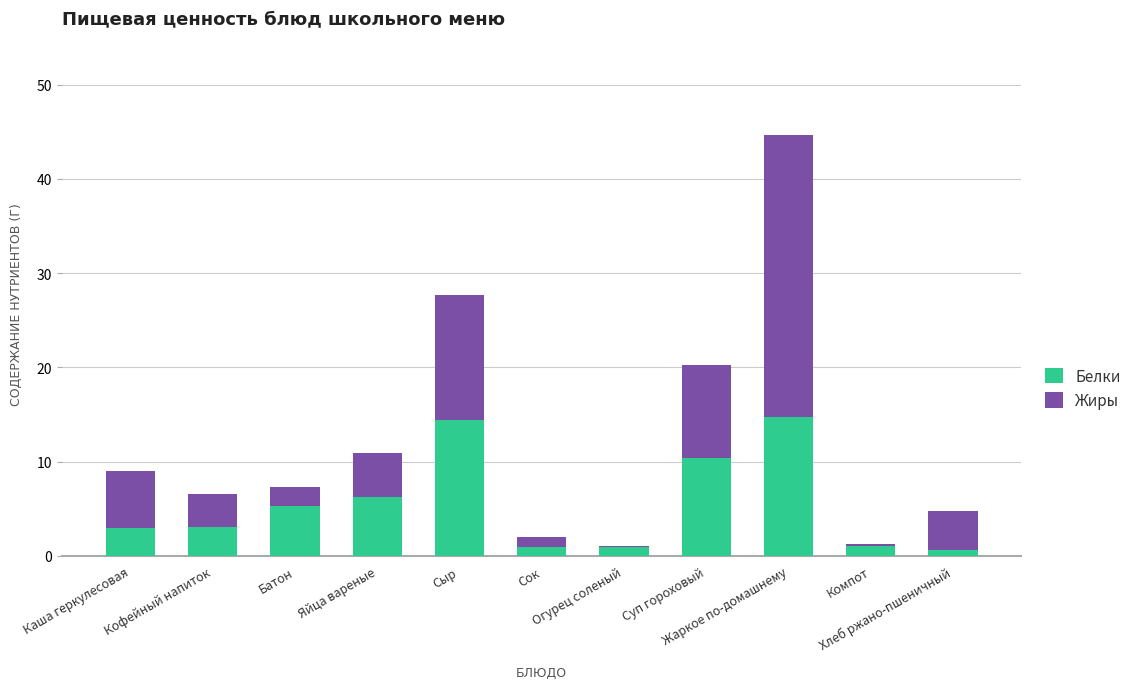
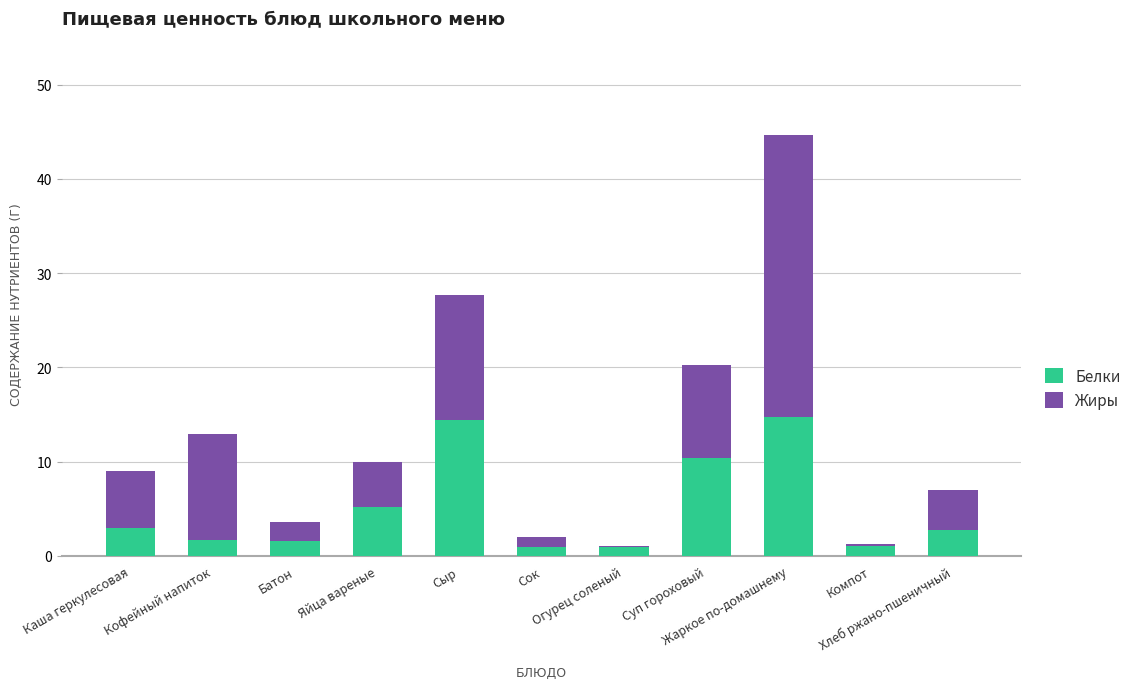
Белки, Кофейный напиток: 3 -> 2
Жиры, Кофейный напиток: 4 -> 11
Белки, Батон: 5 -> 2
Белки, Яйца вареные: 6 -> 5
Белки, Хлеб ржано-пшеничный: 1 -> 3
